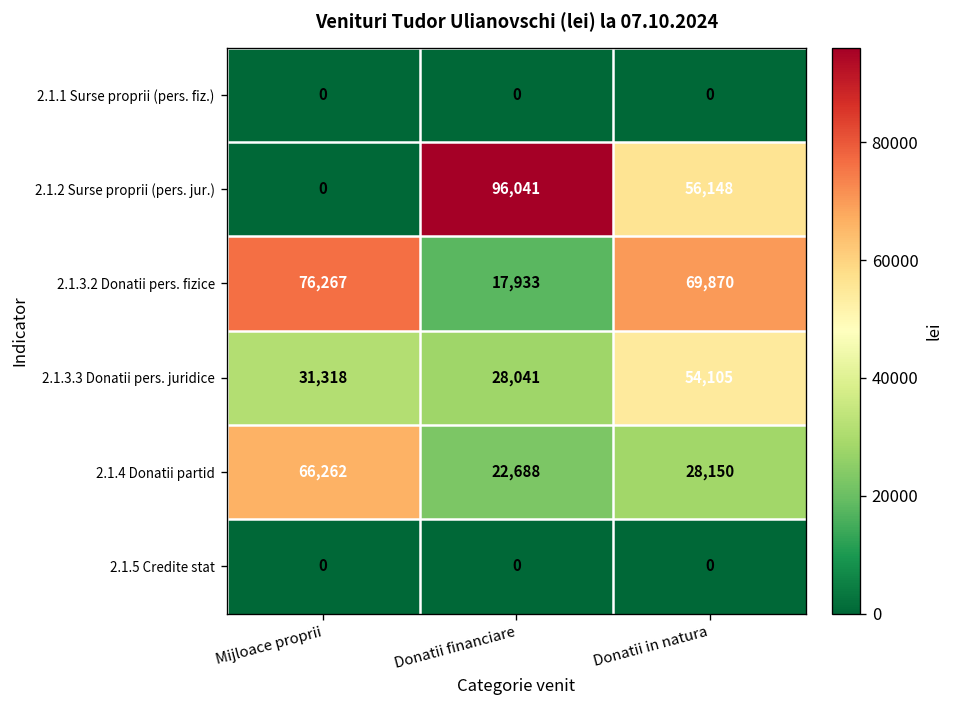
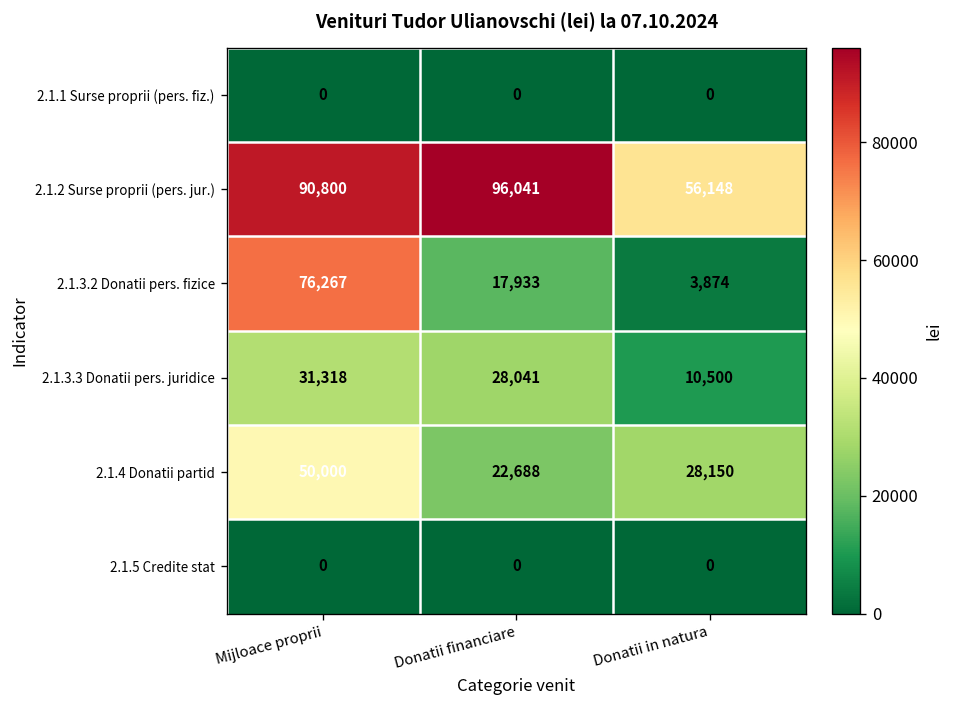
2.1.2 Surse proprii (pers. jur.), Mijloace proprii: 0 -> 90,800
2.1.3.2 Donatii pers. fizice, Donatii in natura: 69,870 -> 3,874
2.1.3.3 Donatii pers. juridice, Donatii in natura: 54,105 -> 10,500
2.1.4 Donatii partid, Mijloace proprii: 66,262 -> 50,000
